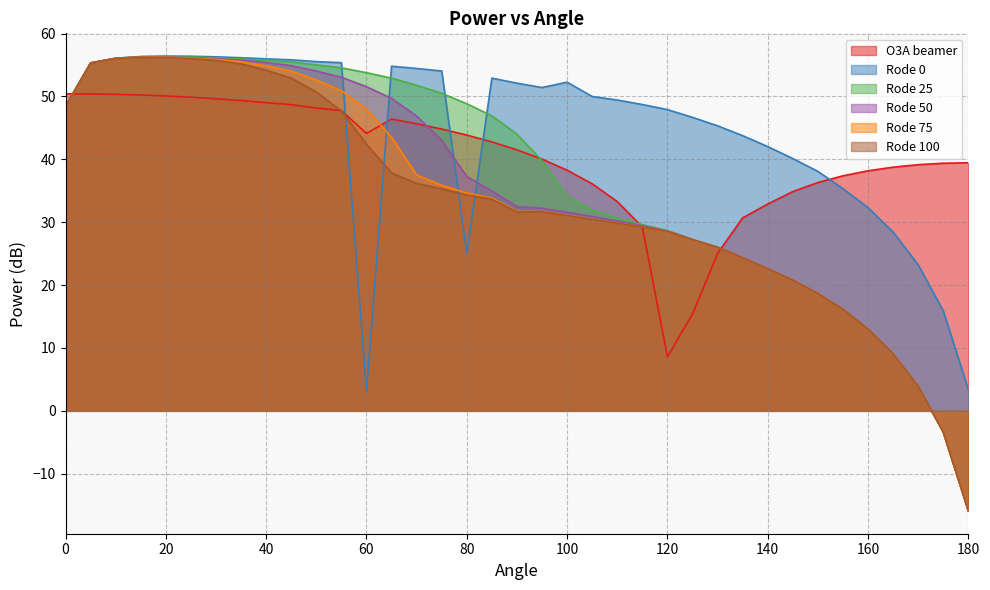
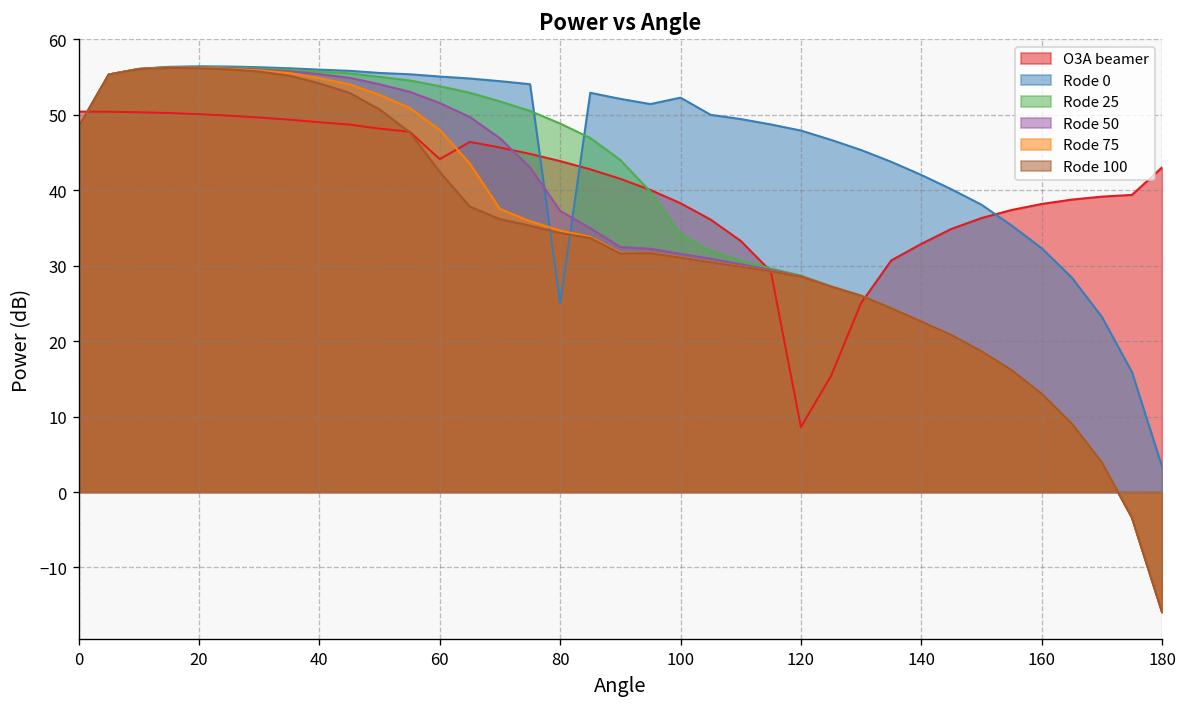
Rode 0, 60: 3 -> 55
O3A beamer, 180: 39 -> 43
